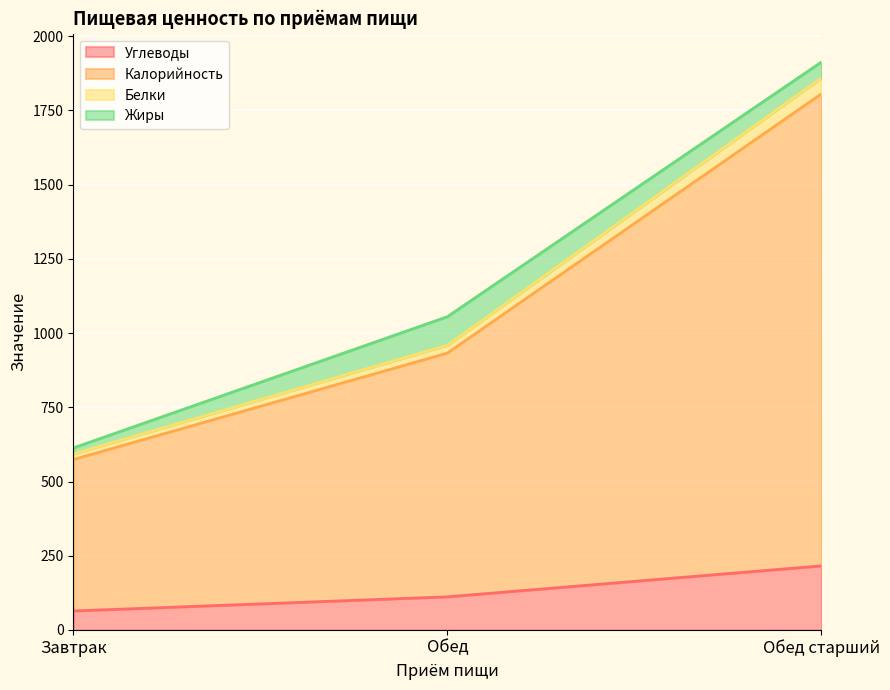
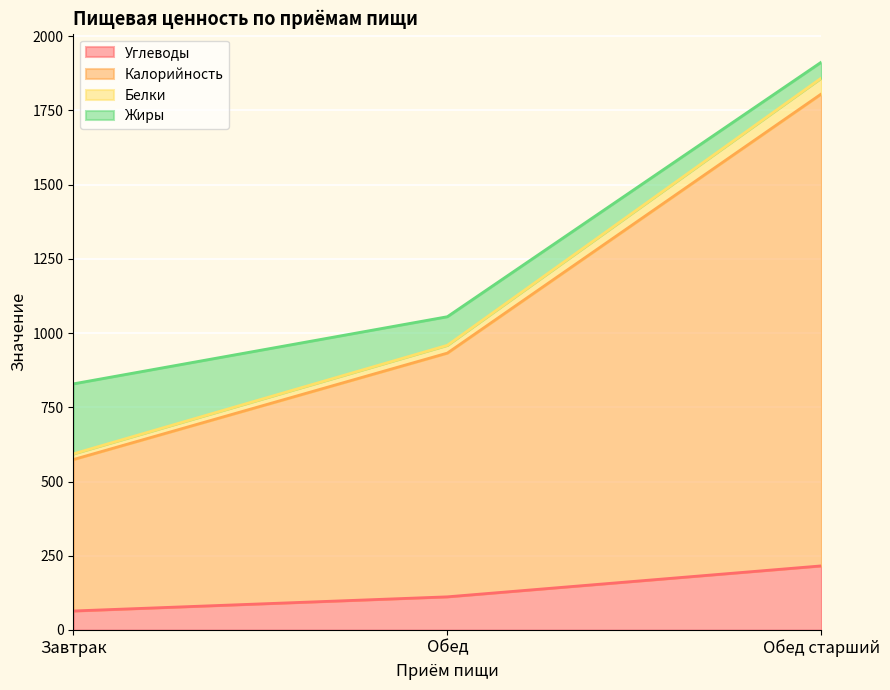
Жиры, Завтрак: 20 -> 240
